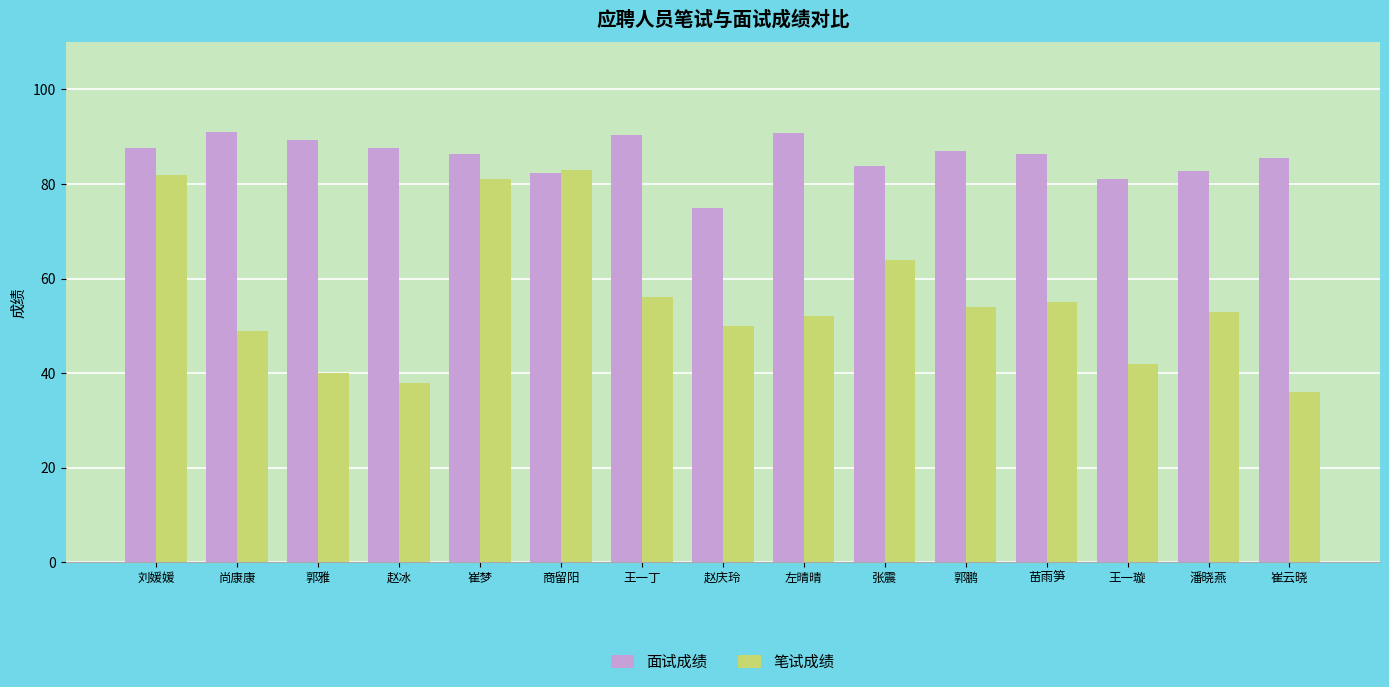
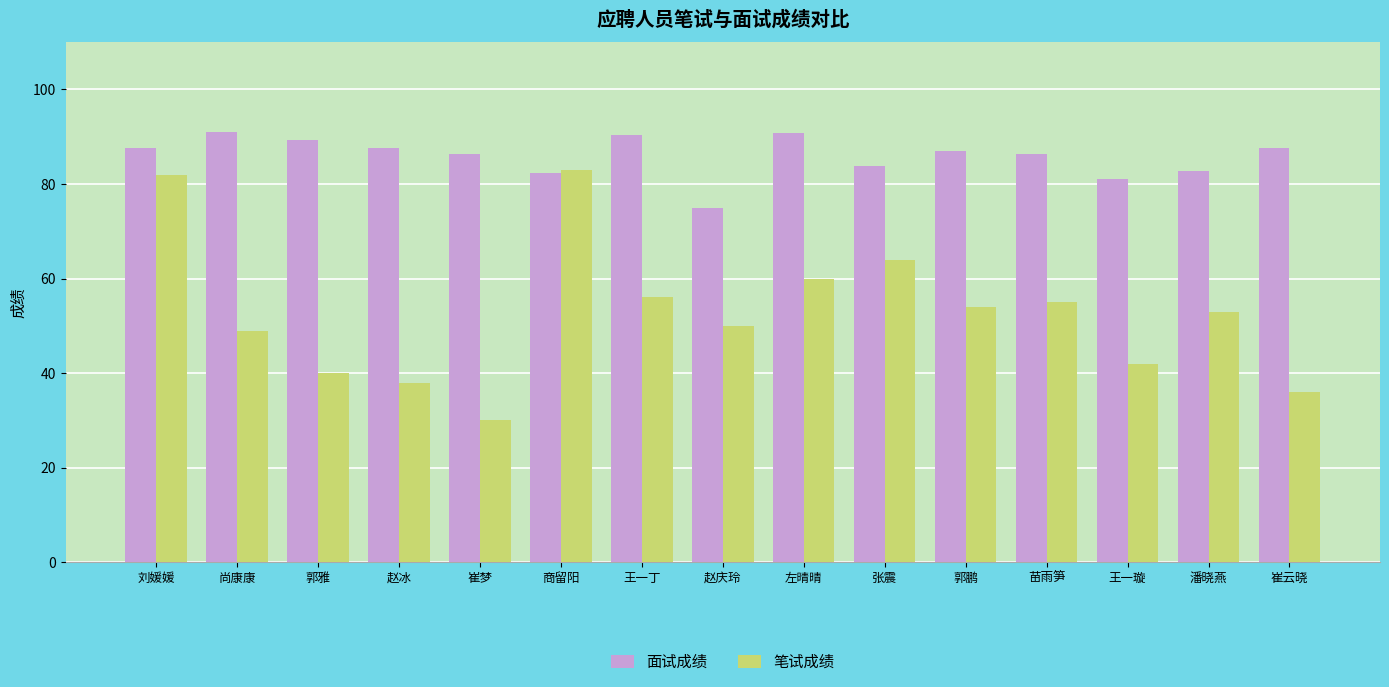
笔试成绩, 崔梦: 81 -> 30
笔试成绩, 左晴晴: 52 -> 60
面试成绩, 崔云晓: 86 -> 88
